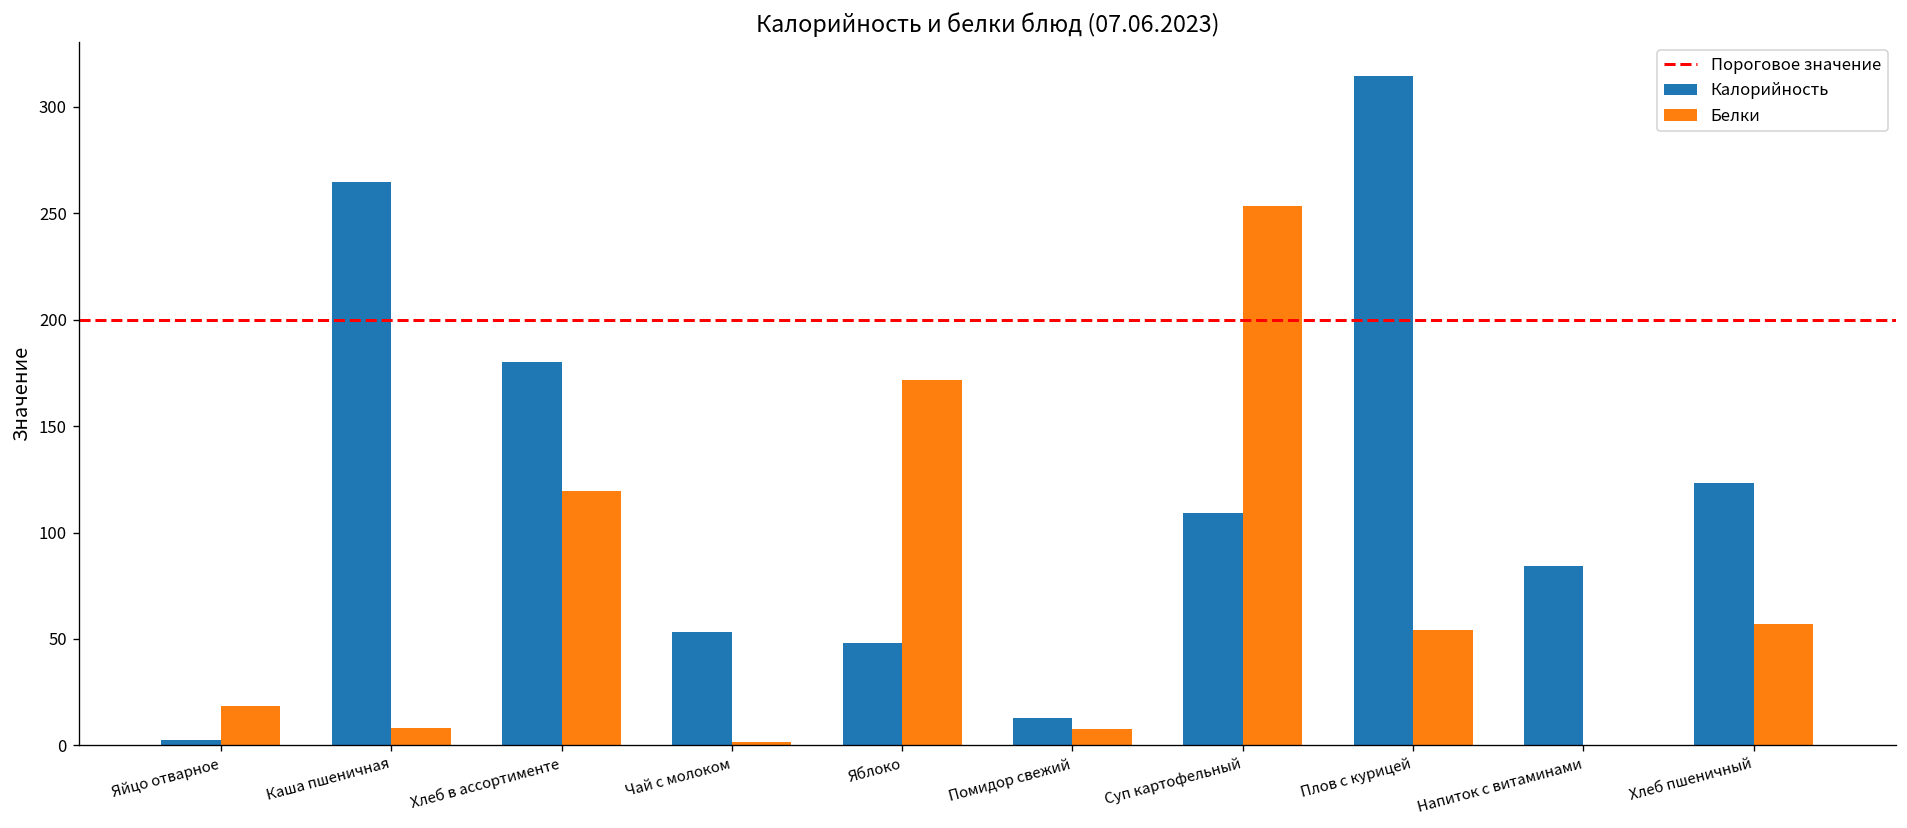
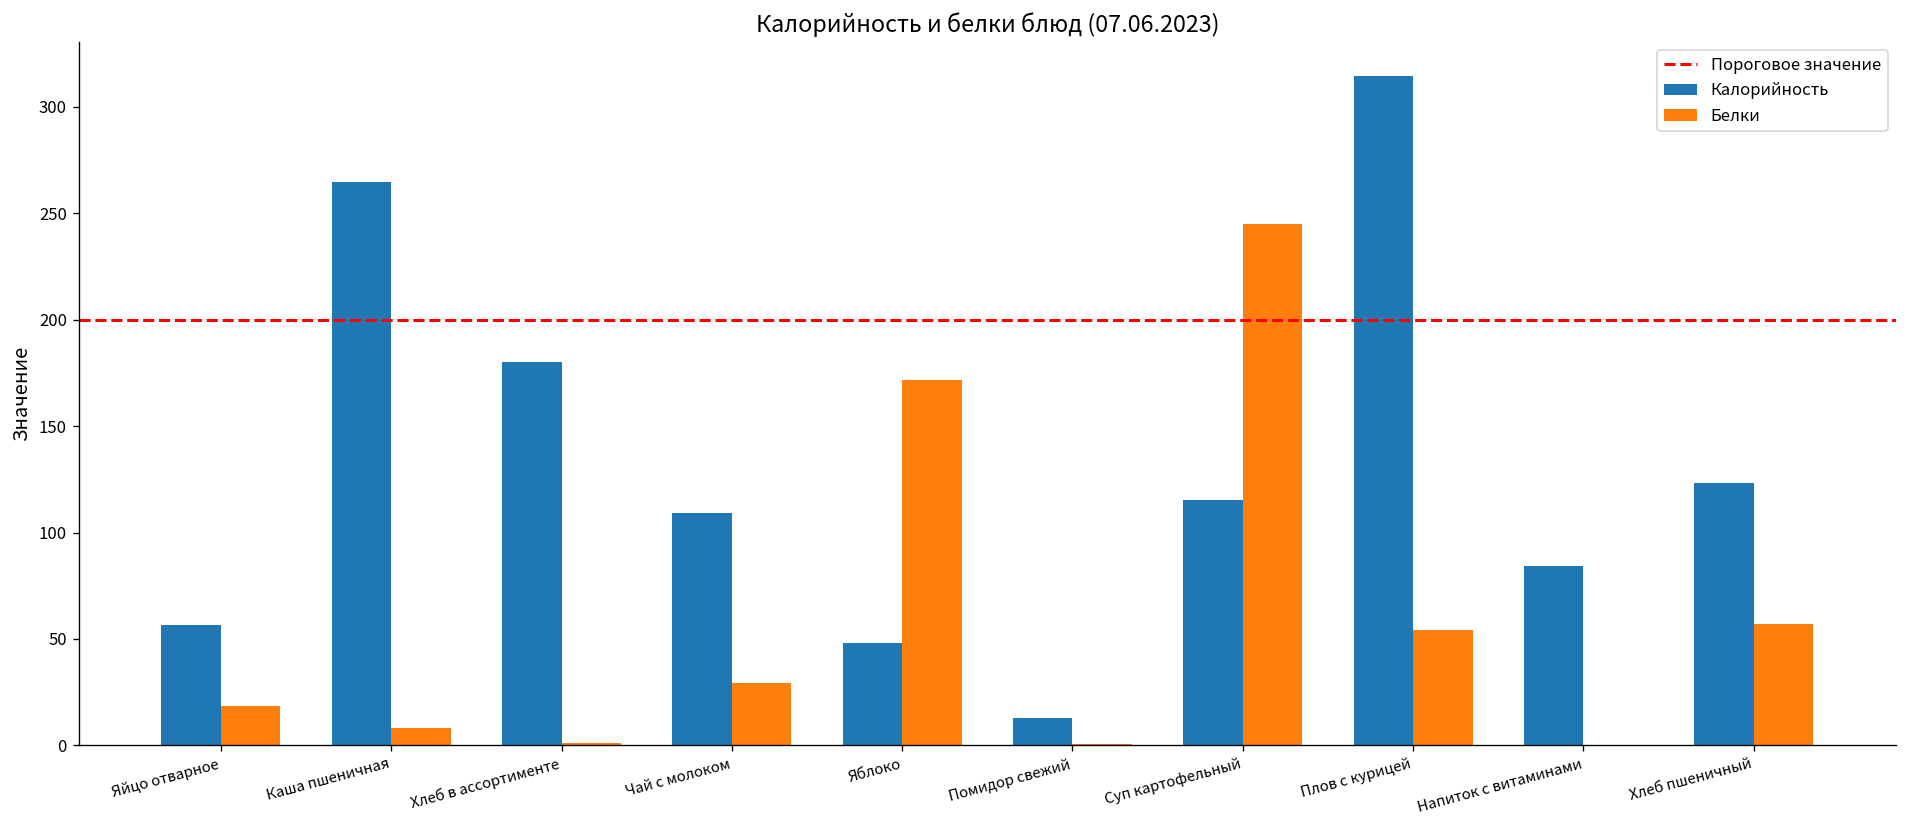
Калорийность, Яйцо отварное: 3 -> 57
Белки, Хлеб в ассортименте: 120 -> 1
Калорийность, Чай с молоком: 54 -> 109
Белки, Чай с молоком: 2 -> 29
Белки, Помидор свежий: 8 -> 1
Калорийность, Суп картофельный: 109 -> 115
Белки, Суп картофельный: 254 -> 245
